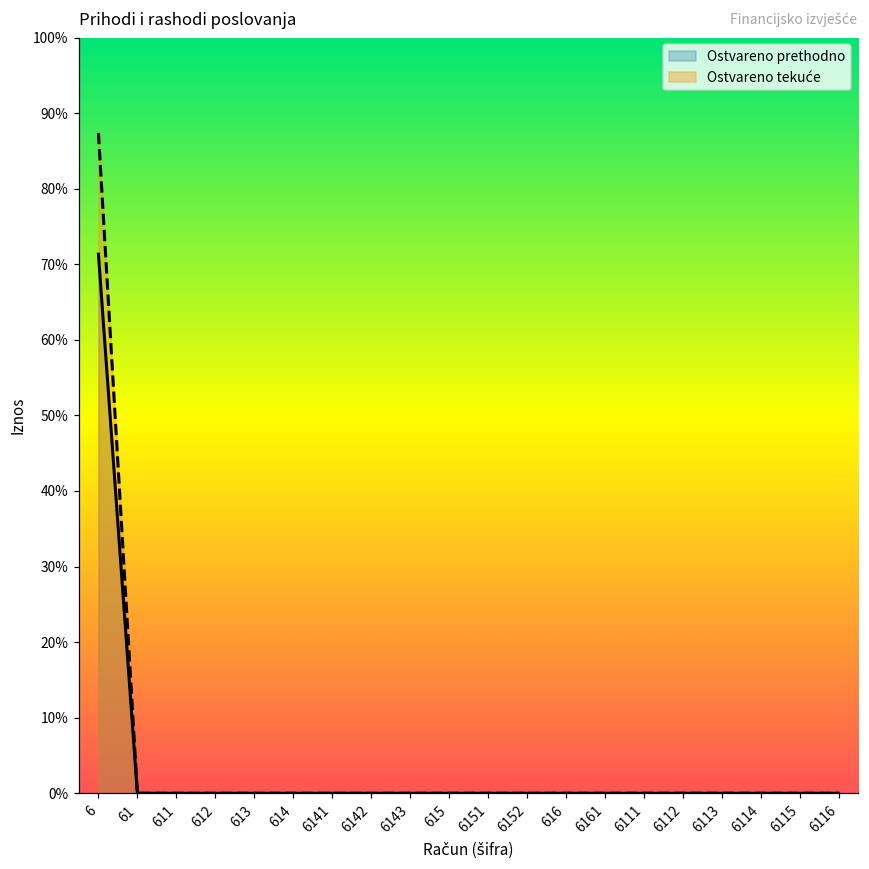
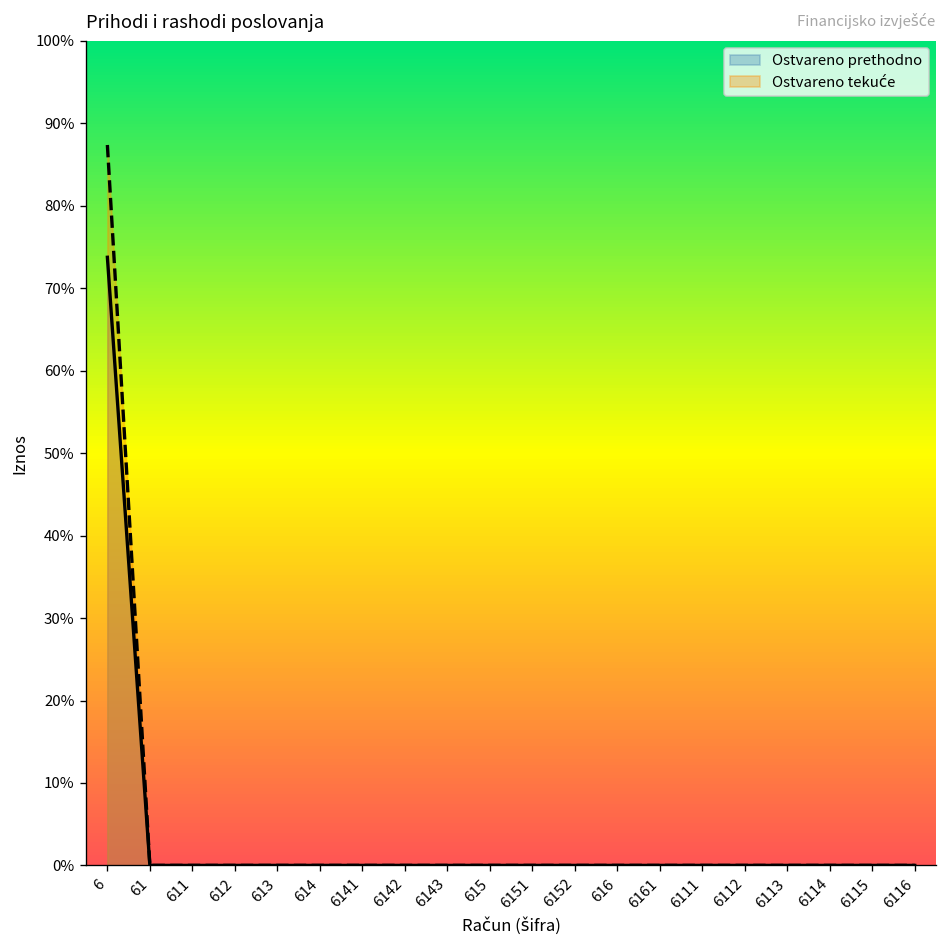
Ostvareno prethodno, 6: 71% -> 74%
